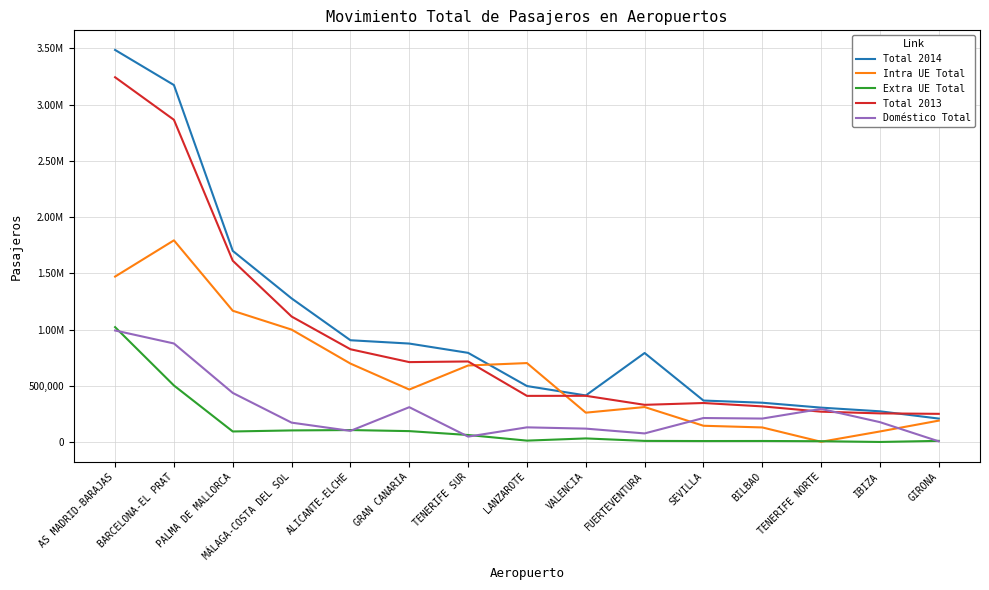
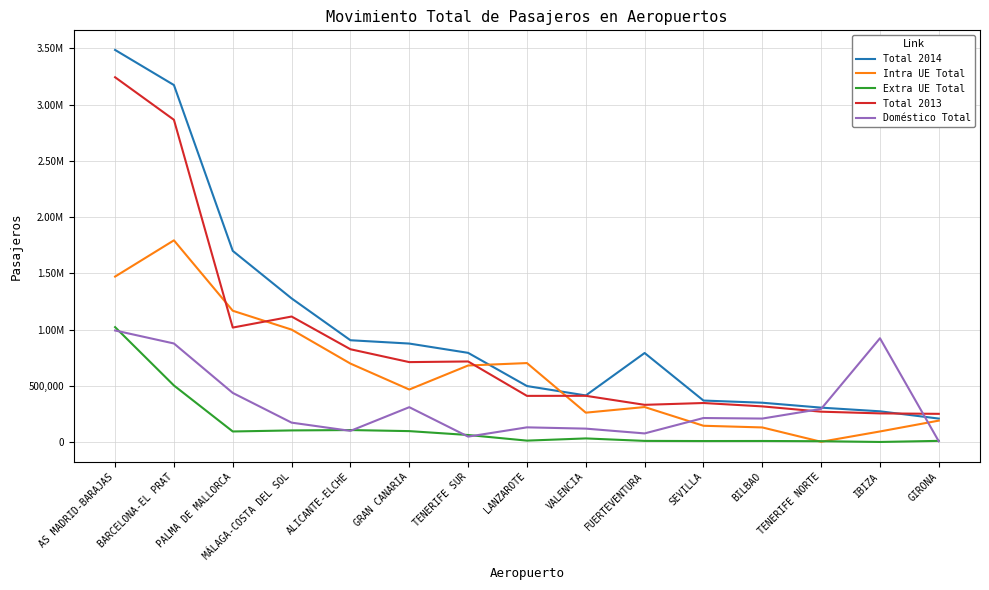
Total 2013, PALMA DE MALLORCA: 1,610,000 -> 1,020,000
Doméstico Total, IBIZA: 180,000 -> 920,000
